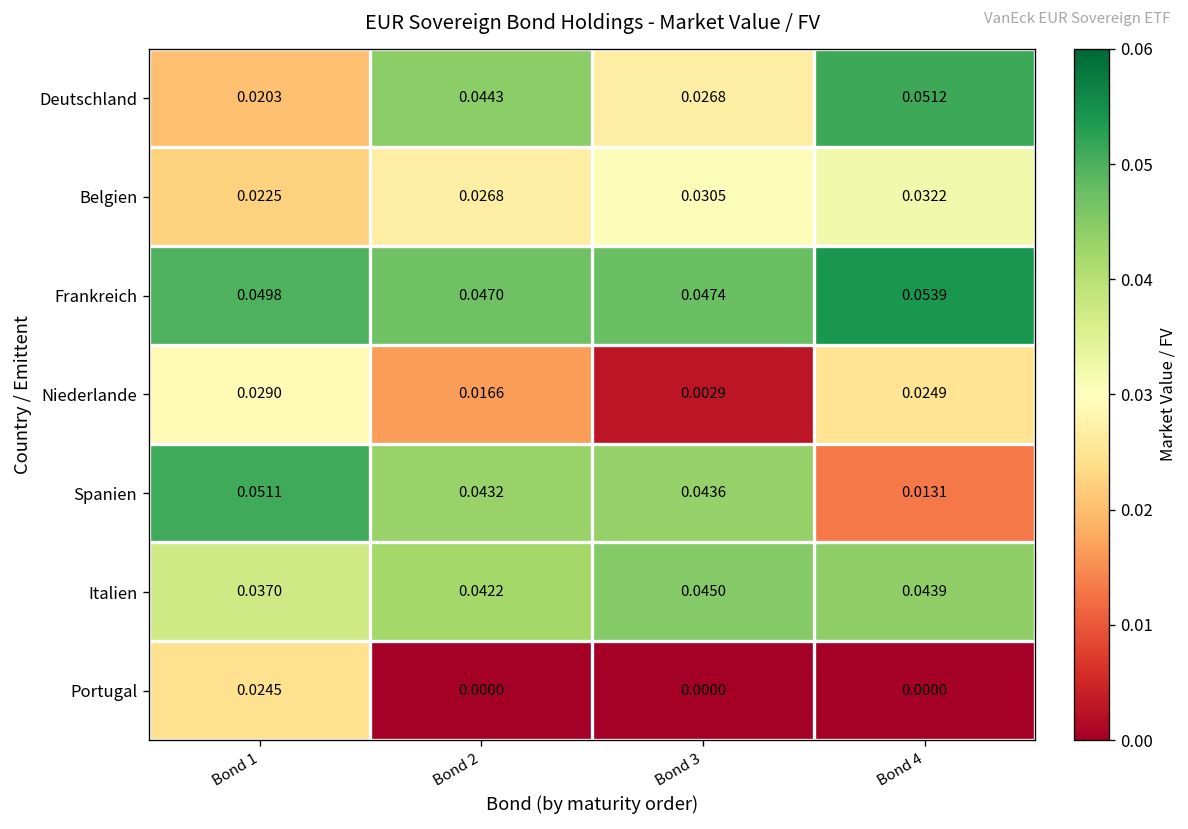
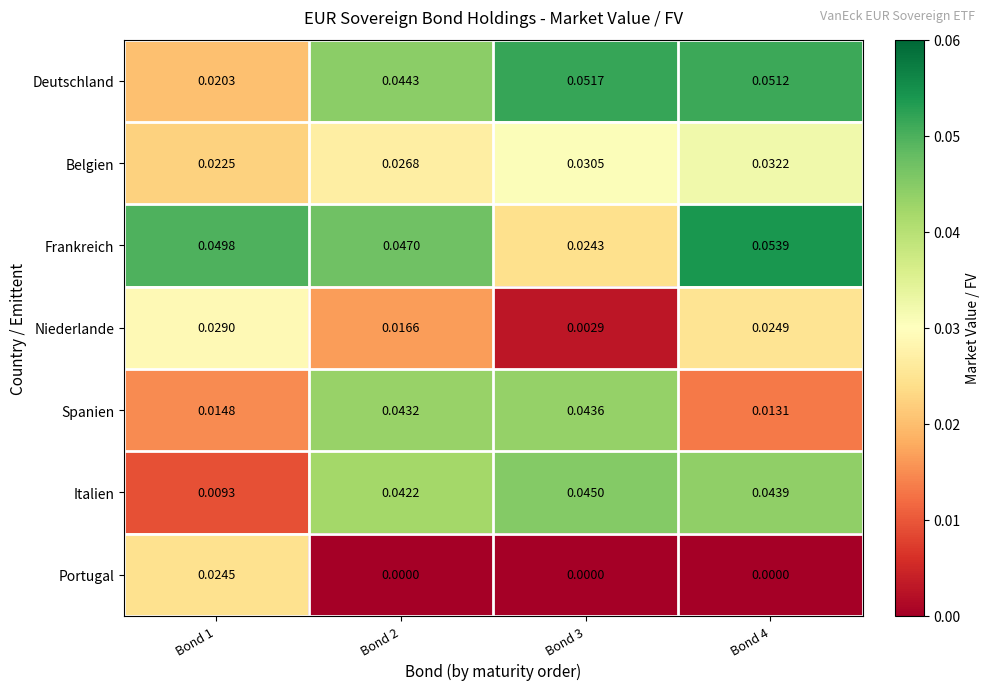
Deutschland, Bond 3: 0.0268 -> 0.0517
Frankreich, Bond 3: 0.0474 -> 0.0243
Spanien, Bond 1: 0.0511 -> 0.0148
Italien, Bond 1: 0.0370 -> 0.0093
